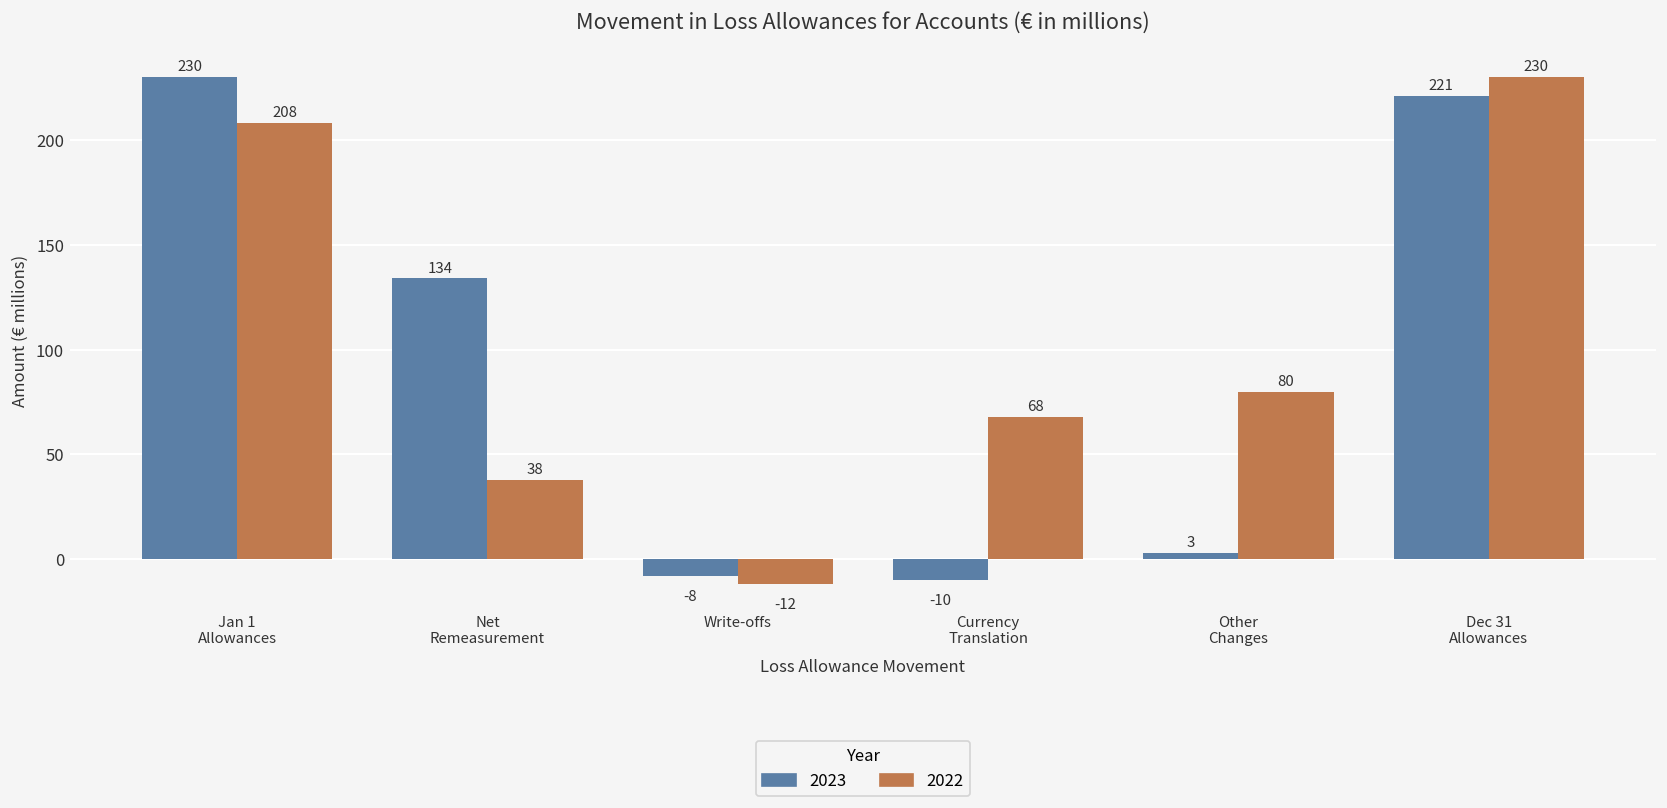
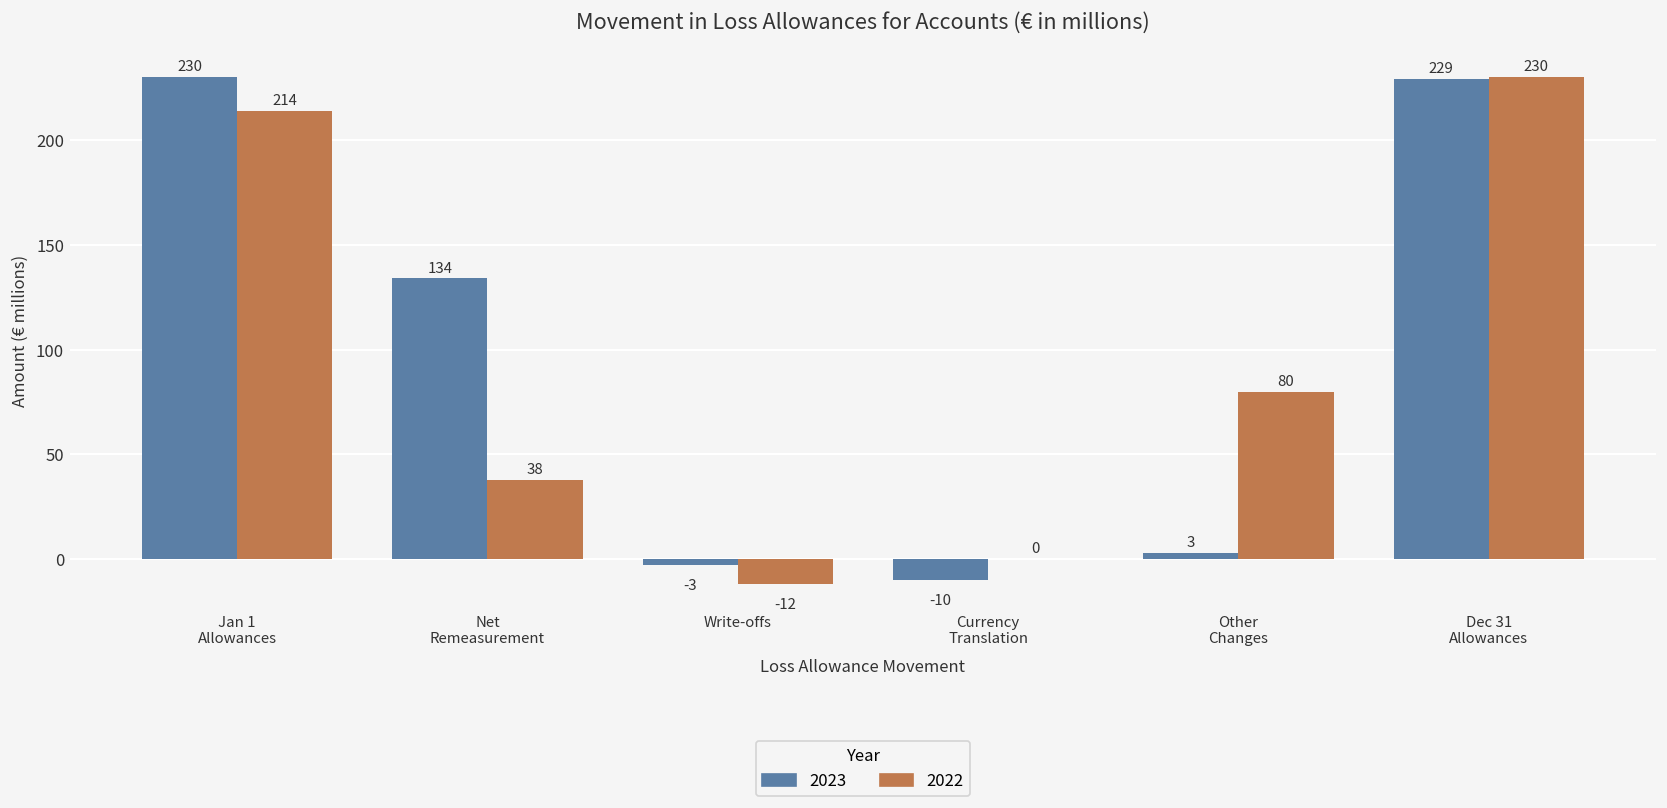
2022, Jan 1 Allowances: 208 -> 214
2023, Write-offs: -8 -> -3
2022, Currency Translation: 68 -> 0
2023, Dec 31 Allowances: 221 -> 229
